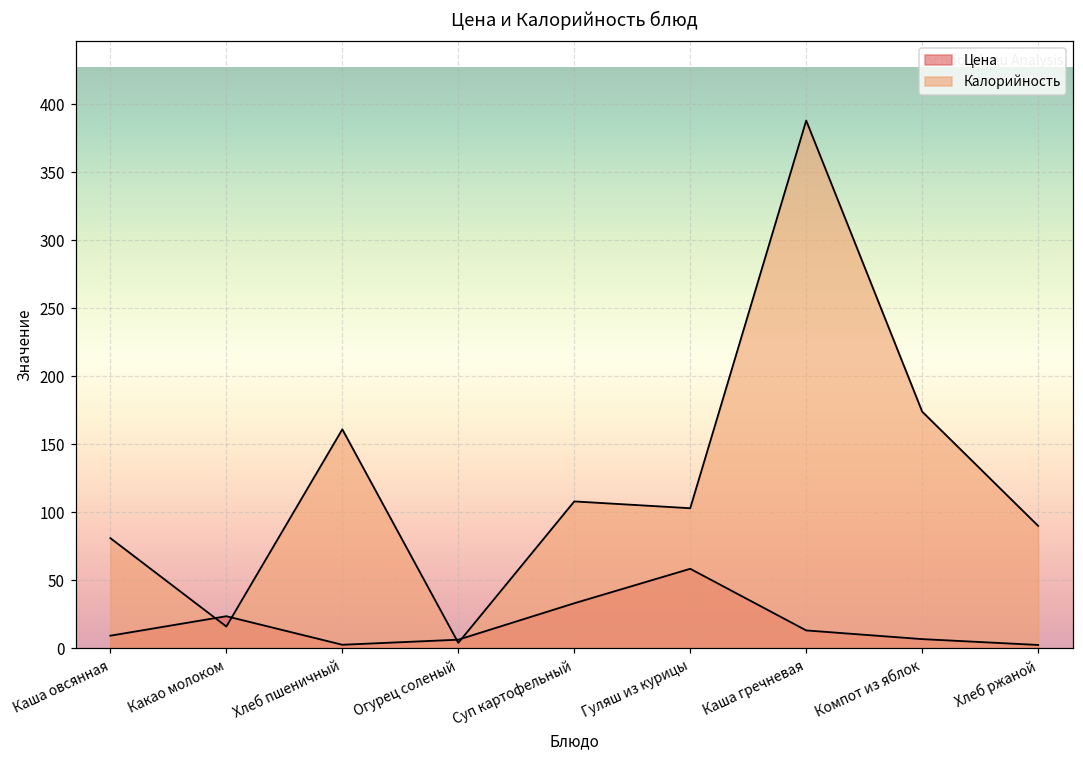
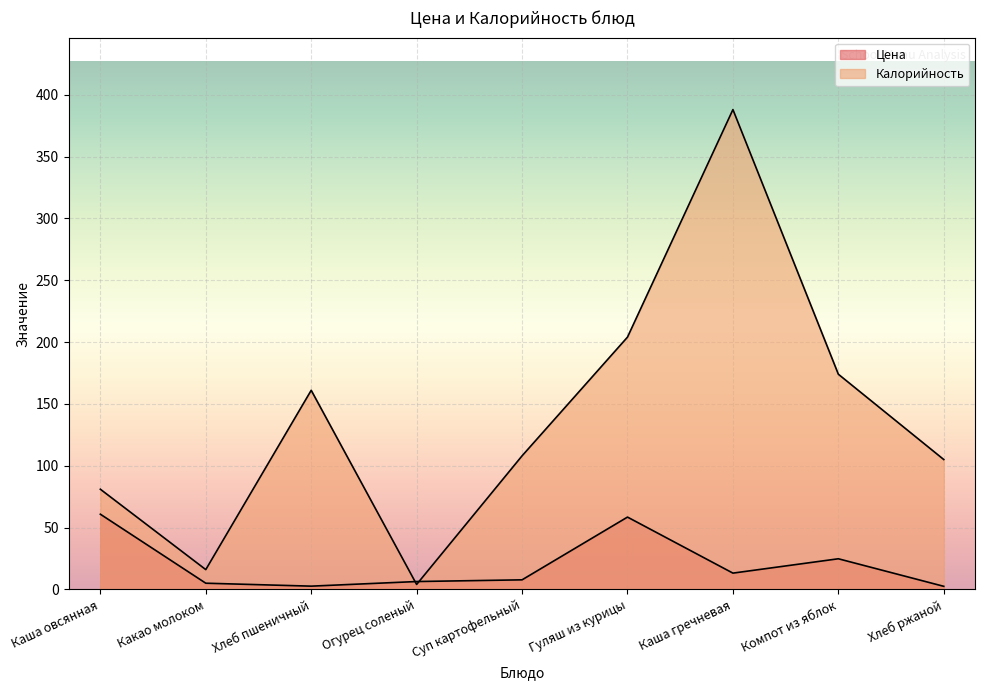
Цена, Каша овсянная: 9 -> 61
Цена, Какао молоком: 24 -> 5
Цена, Суп картофельный: 33 -> 8
Калорийность, Гуляш из курицы: 103 -> 204
Цена, Компот из яблок: 7 -> 25
Калорийность, Хлеб ржаной: 90 -> 105
